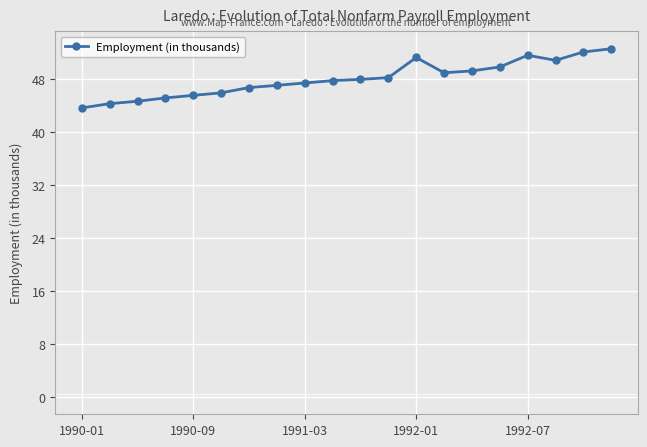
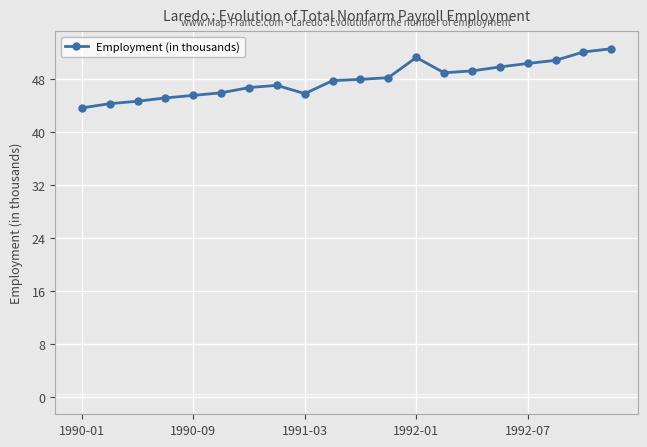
1991-03: 47 -> 46
1992-07: 52 -> 50
